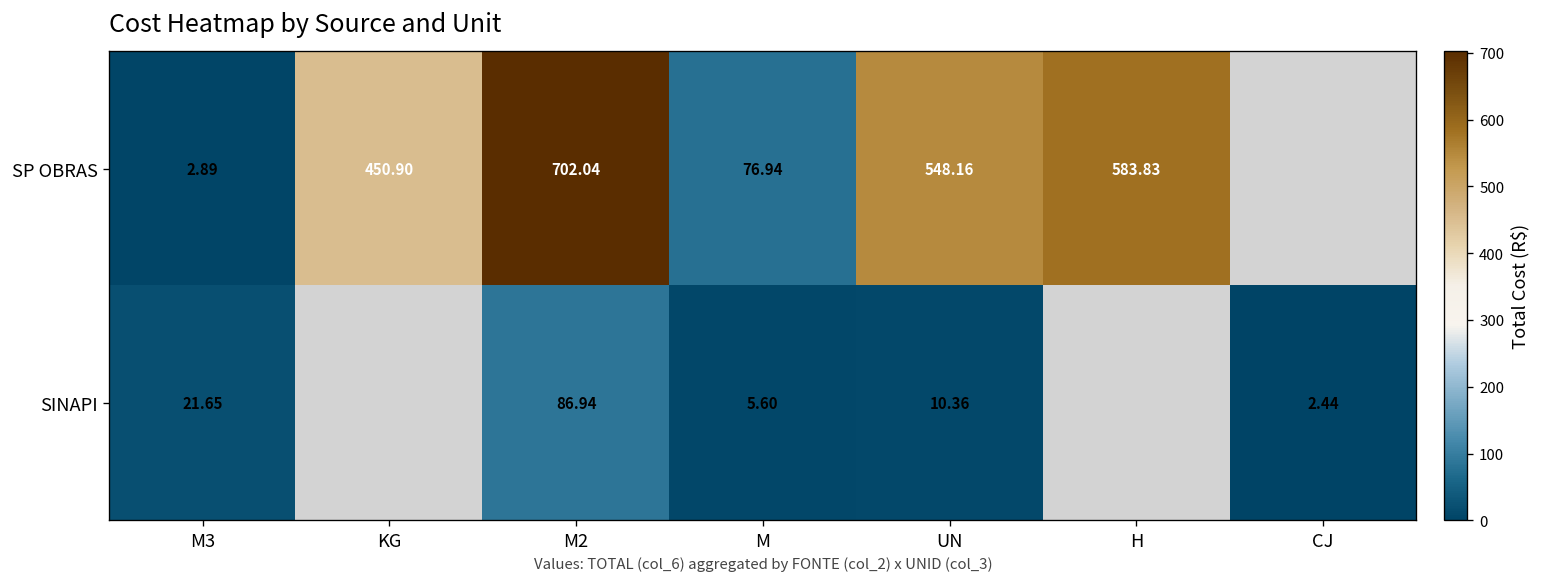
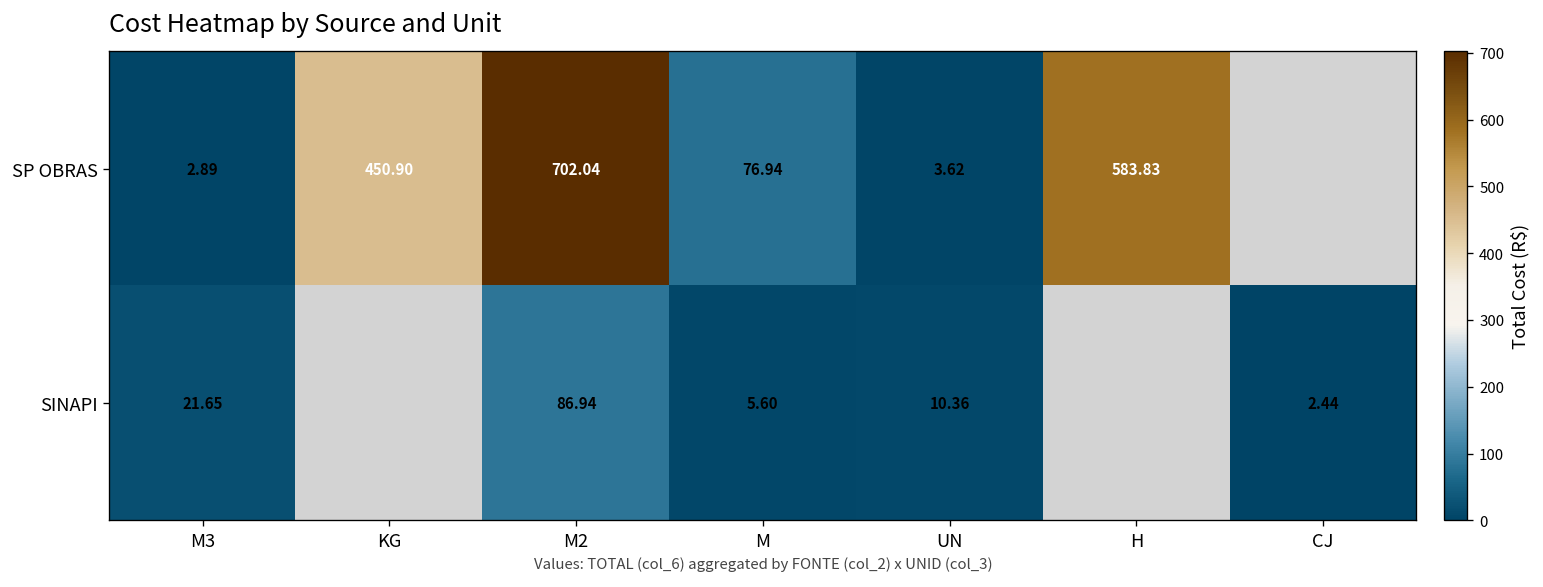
SP OBRAS, UN: 548.16 -> 3.62
